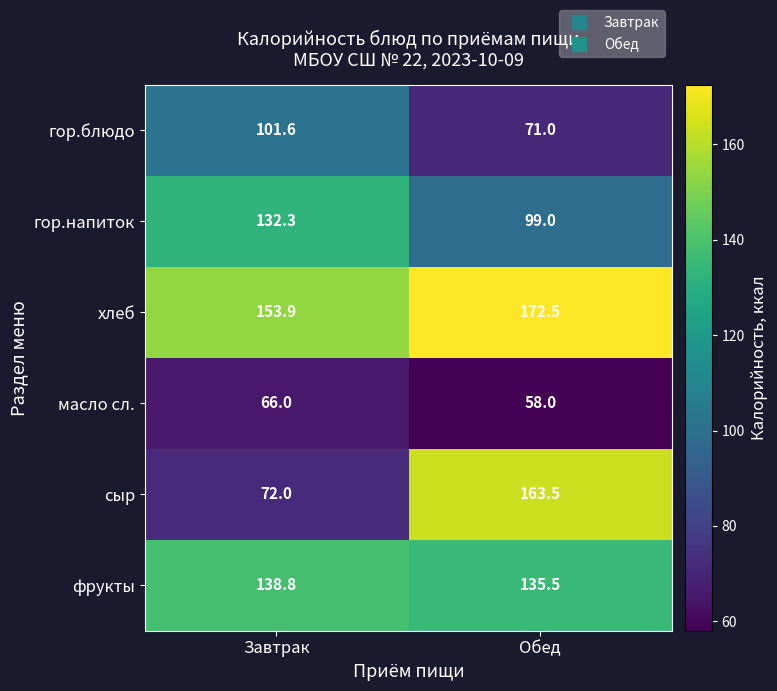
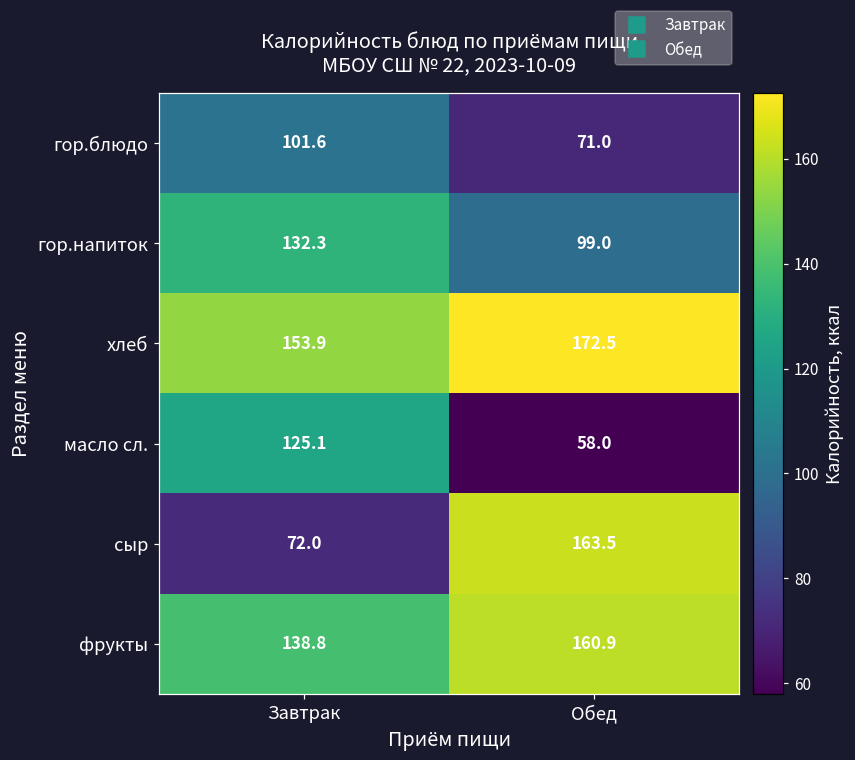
масло сл., Завтрак: 66.0 -> 125.1
фрукты, Обед: 135.5 -> 160.9
